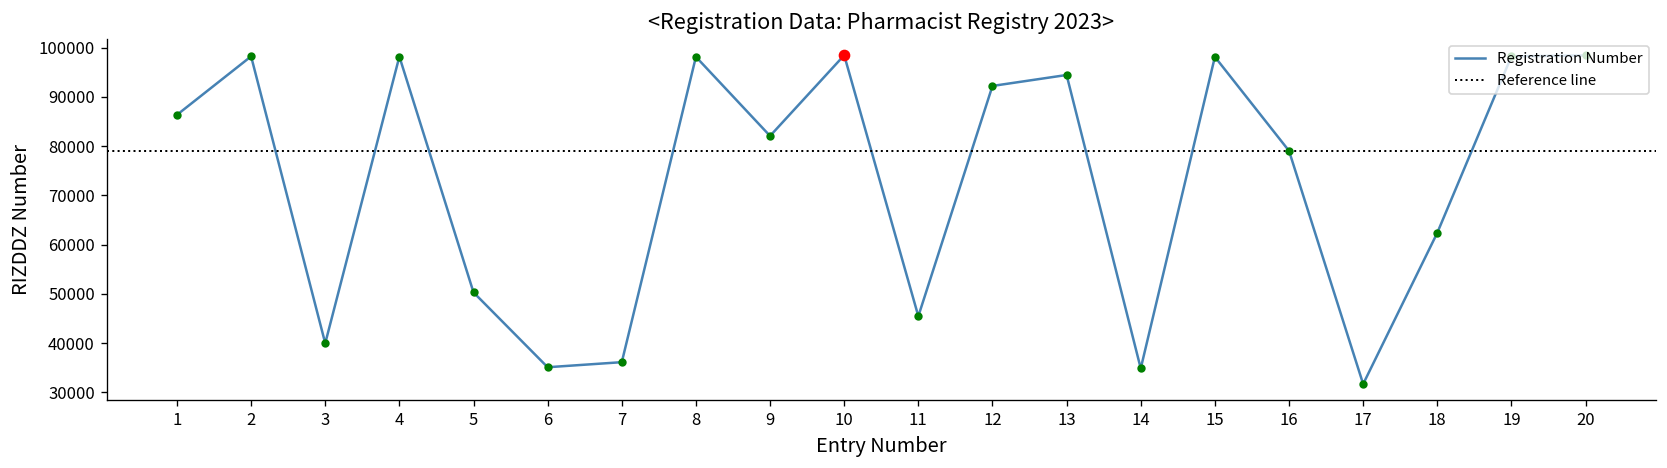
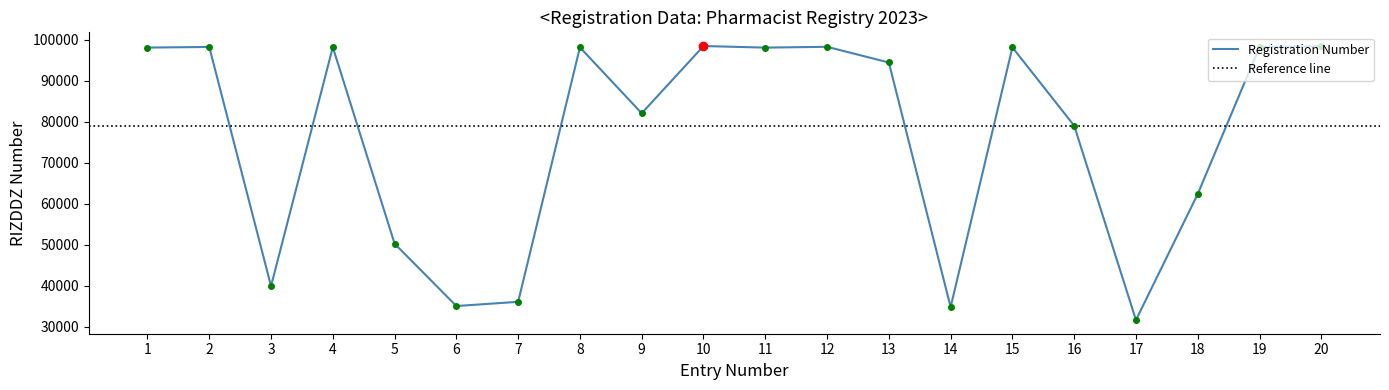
Registration Number, 1: 86000 -> 98000
Registration Number, 11: 45000 -> 98000
Registration Number, 12: 92000 -> 98000
